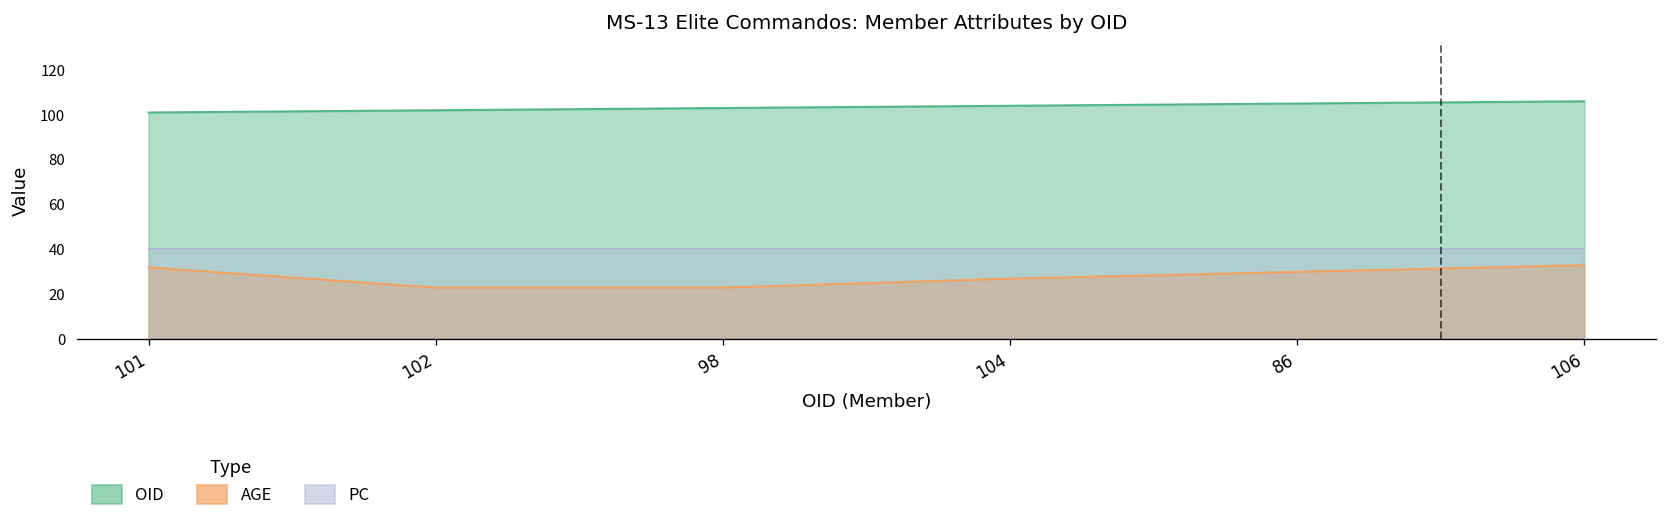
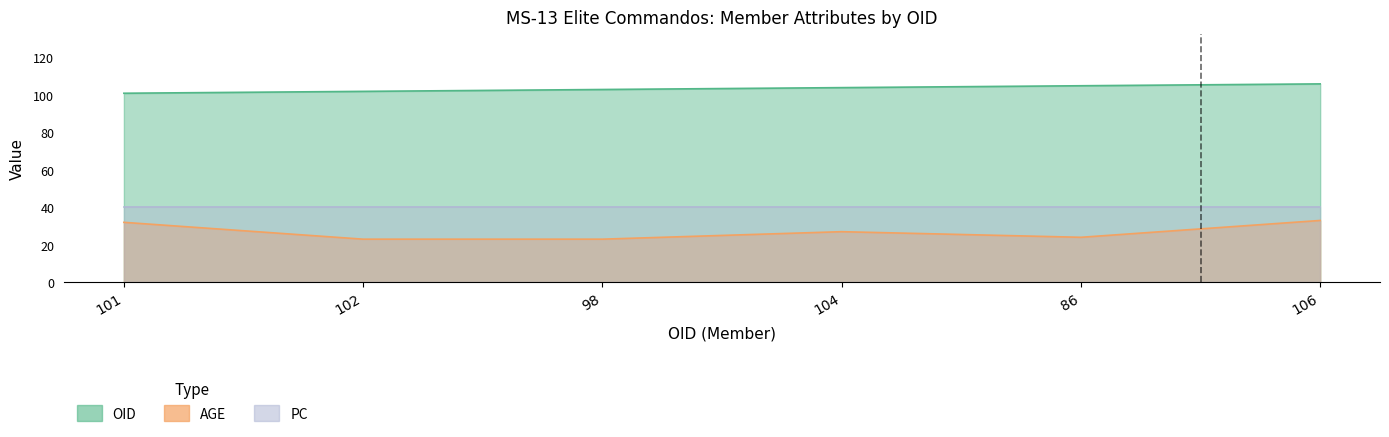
AGE, 86: 30 -> 24
